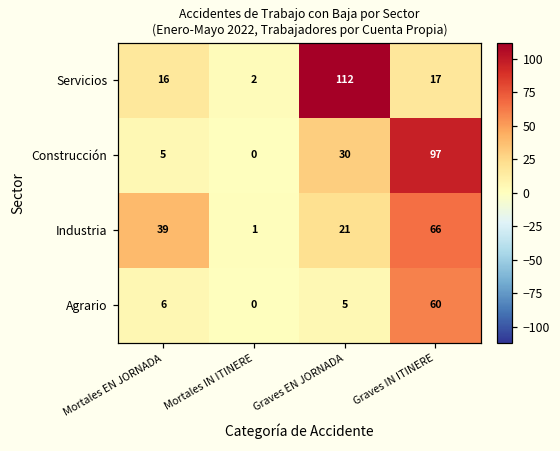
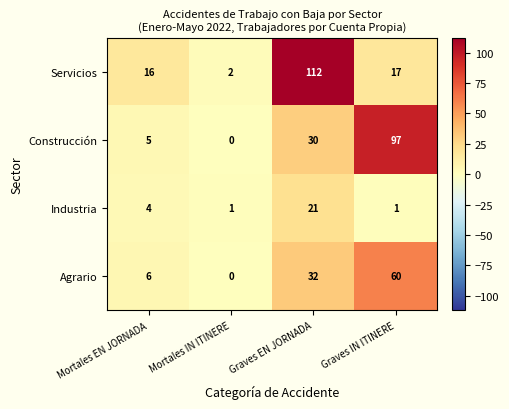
Industria, Mortales EN JORNADA: 39 -> 4
Industria, Graves IN ITINERE: 66 -> 1
Agrario, Graves EN JORNADA: 5 -> 32
